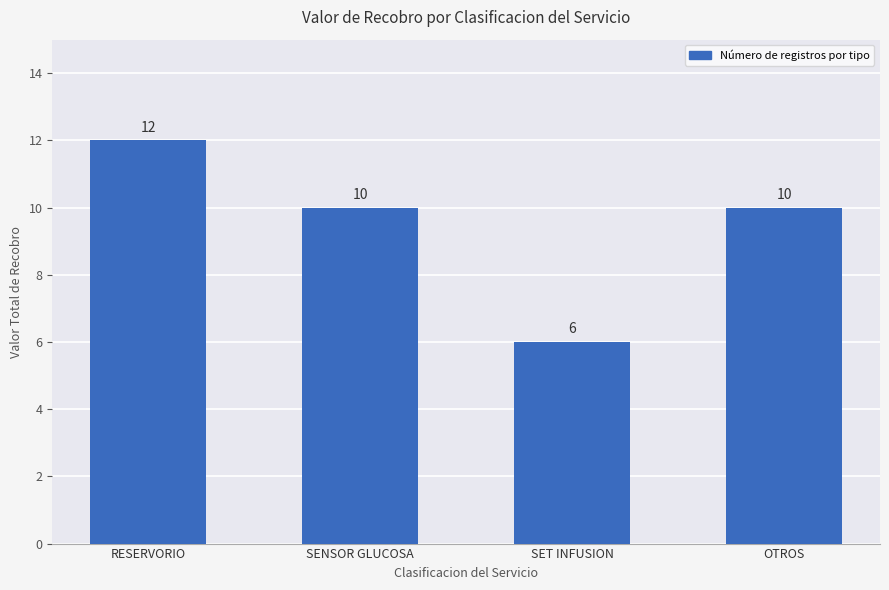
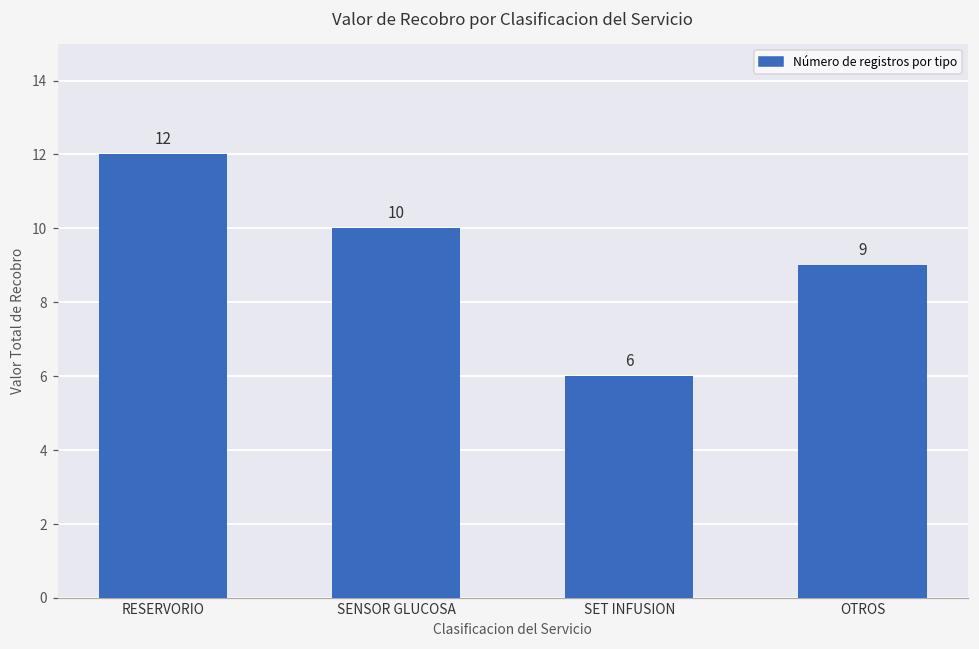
OTROS: 10 -> 9
